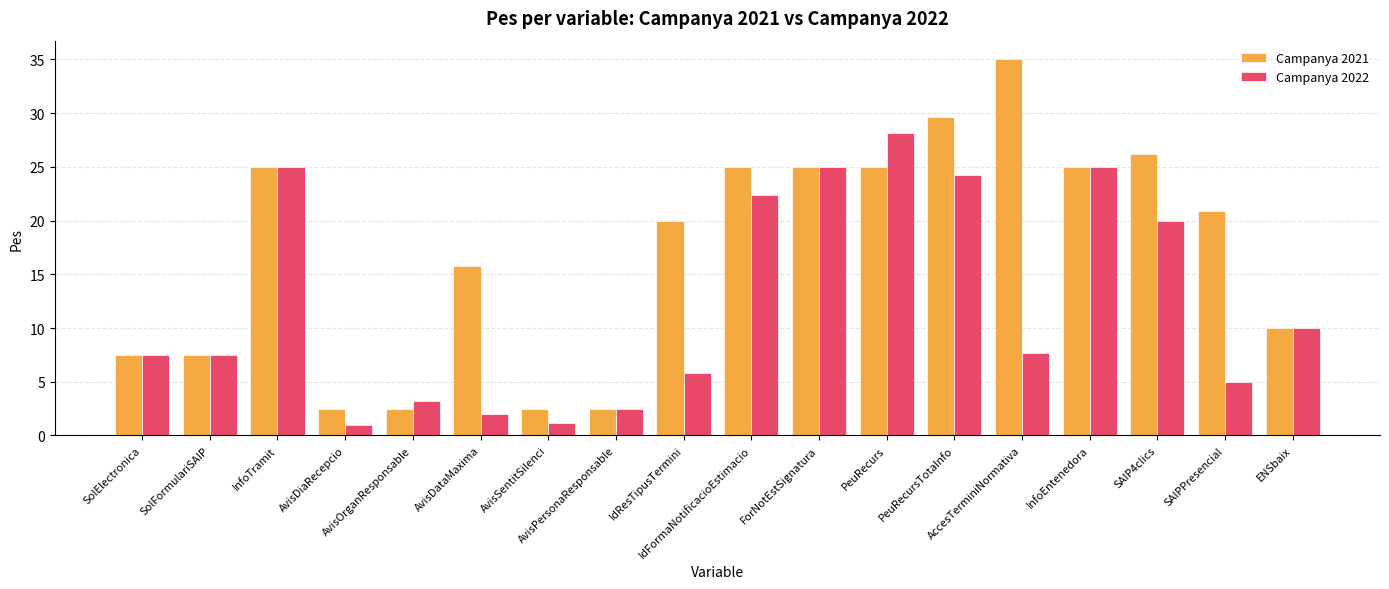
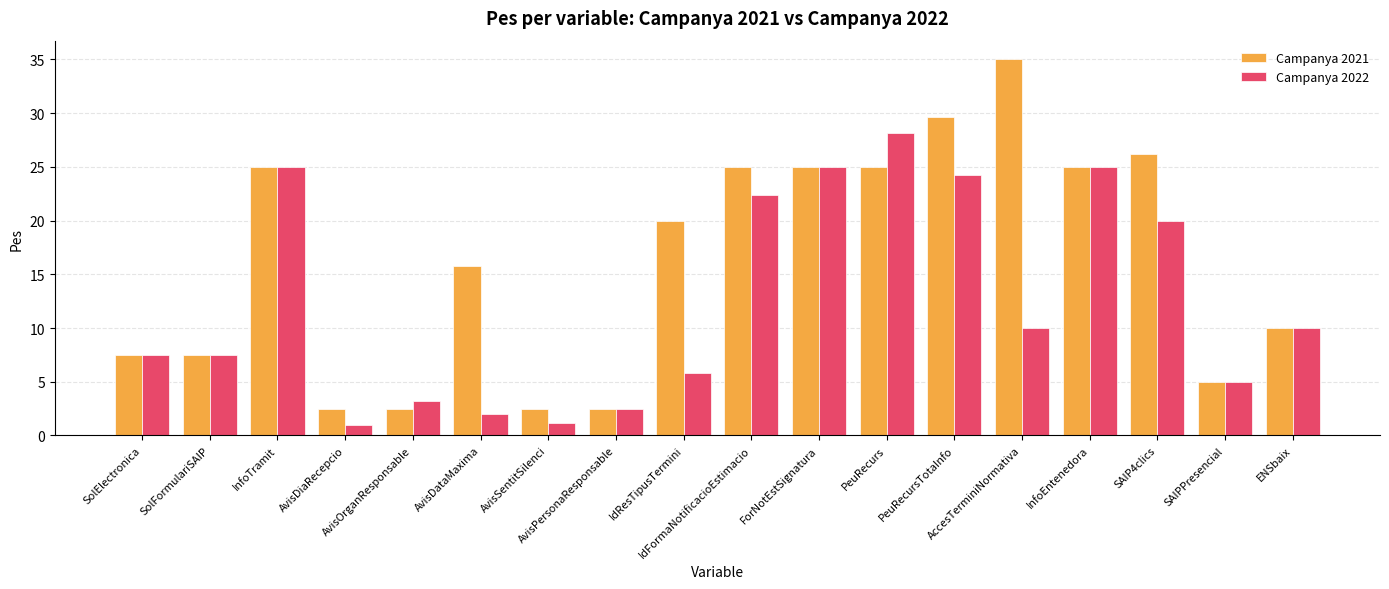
Campanya 2022, AccesTerminiNormativa: 7.7 -> 10.0
Campanya 2021, SAIPPresencial: 20.9 -> 5.0
